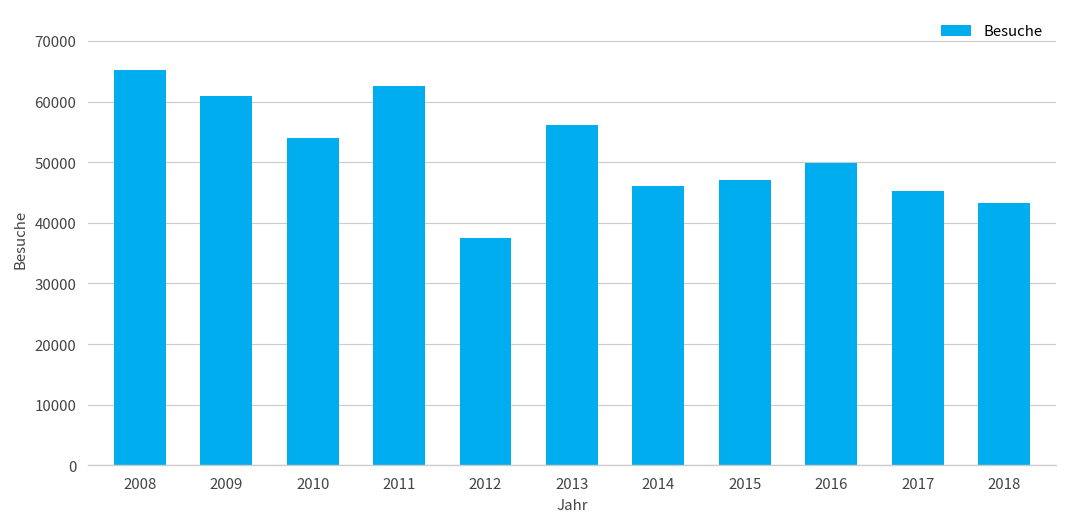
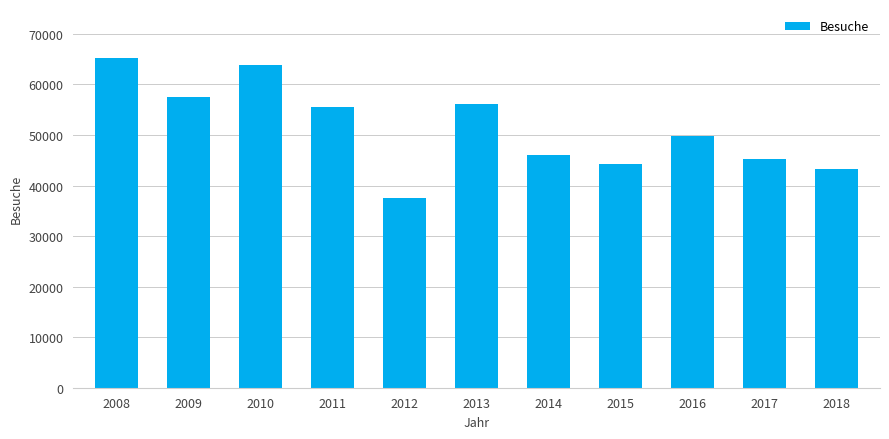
2009: 61000 -> 58000
2010: 54000 -> 64000
2011: 63000 -> 56000
2015: 47000 -> 44000
